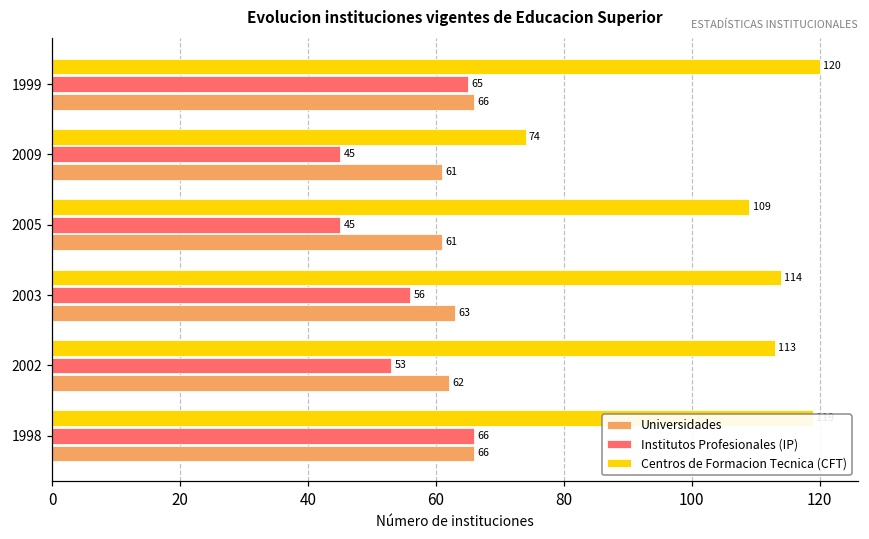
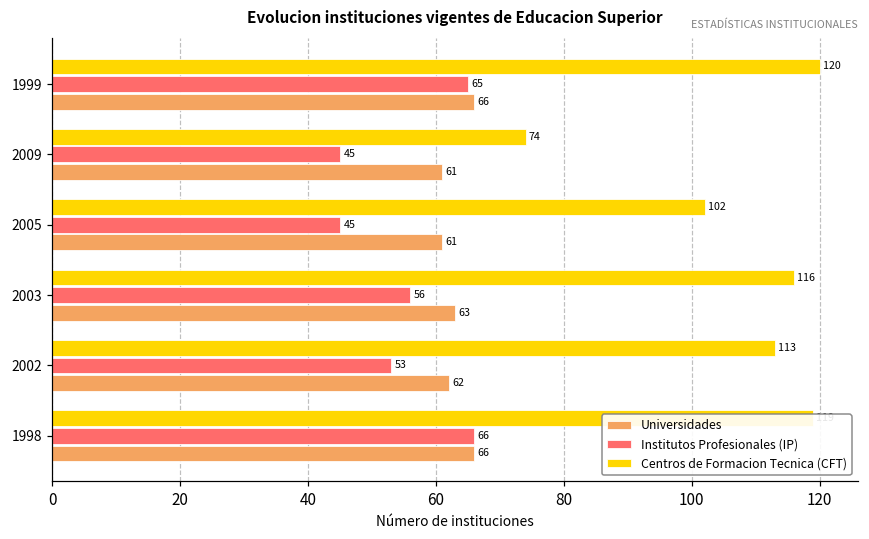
Centros de Formacion Tecnica (CFT), 2005: 109 -> 102
Centros de Formacion Tecnica (CFT), 2003: 114 -> 116
